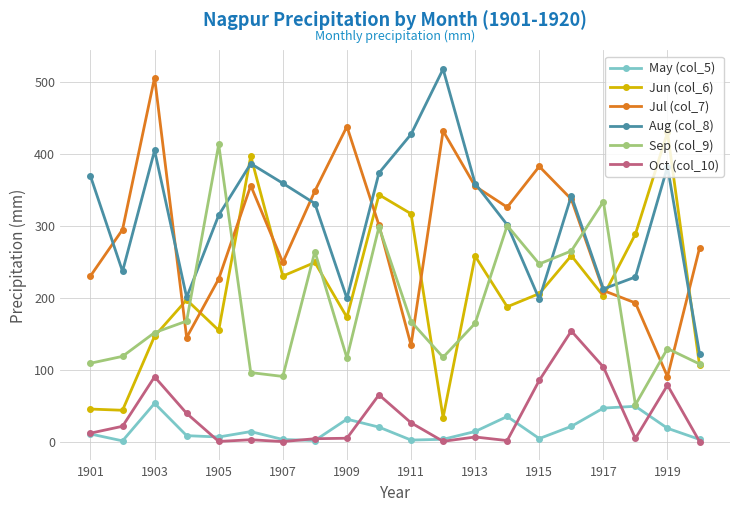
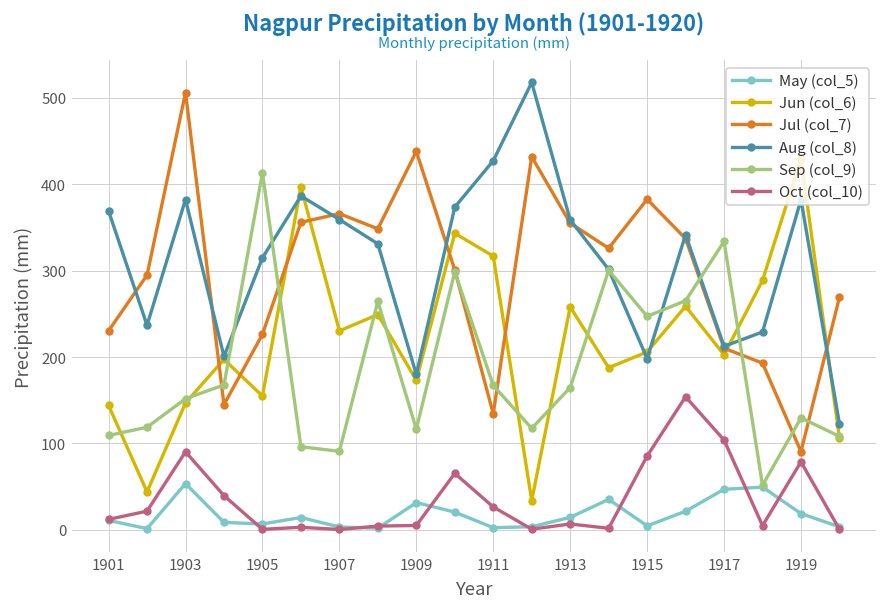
Jun (col_6), 1901: 50 -> 140
Aug (col_8), 1903: 400 -> 380
Jul (col_7), 1907: 250 -> 370
Aug (col_8), 1909: 200 -> 180
